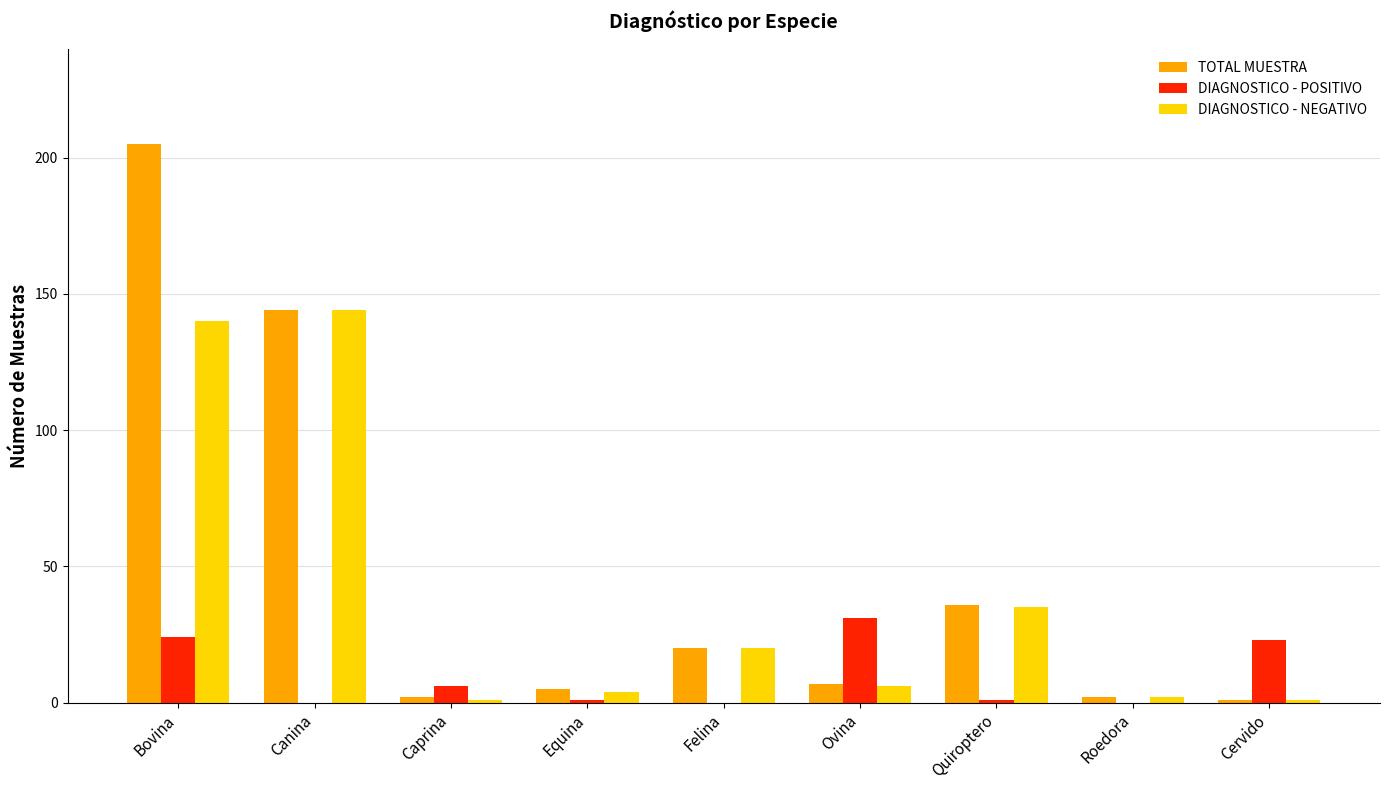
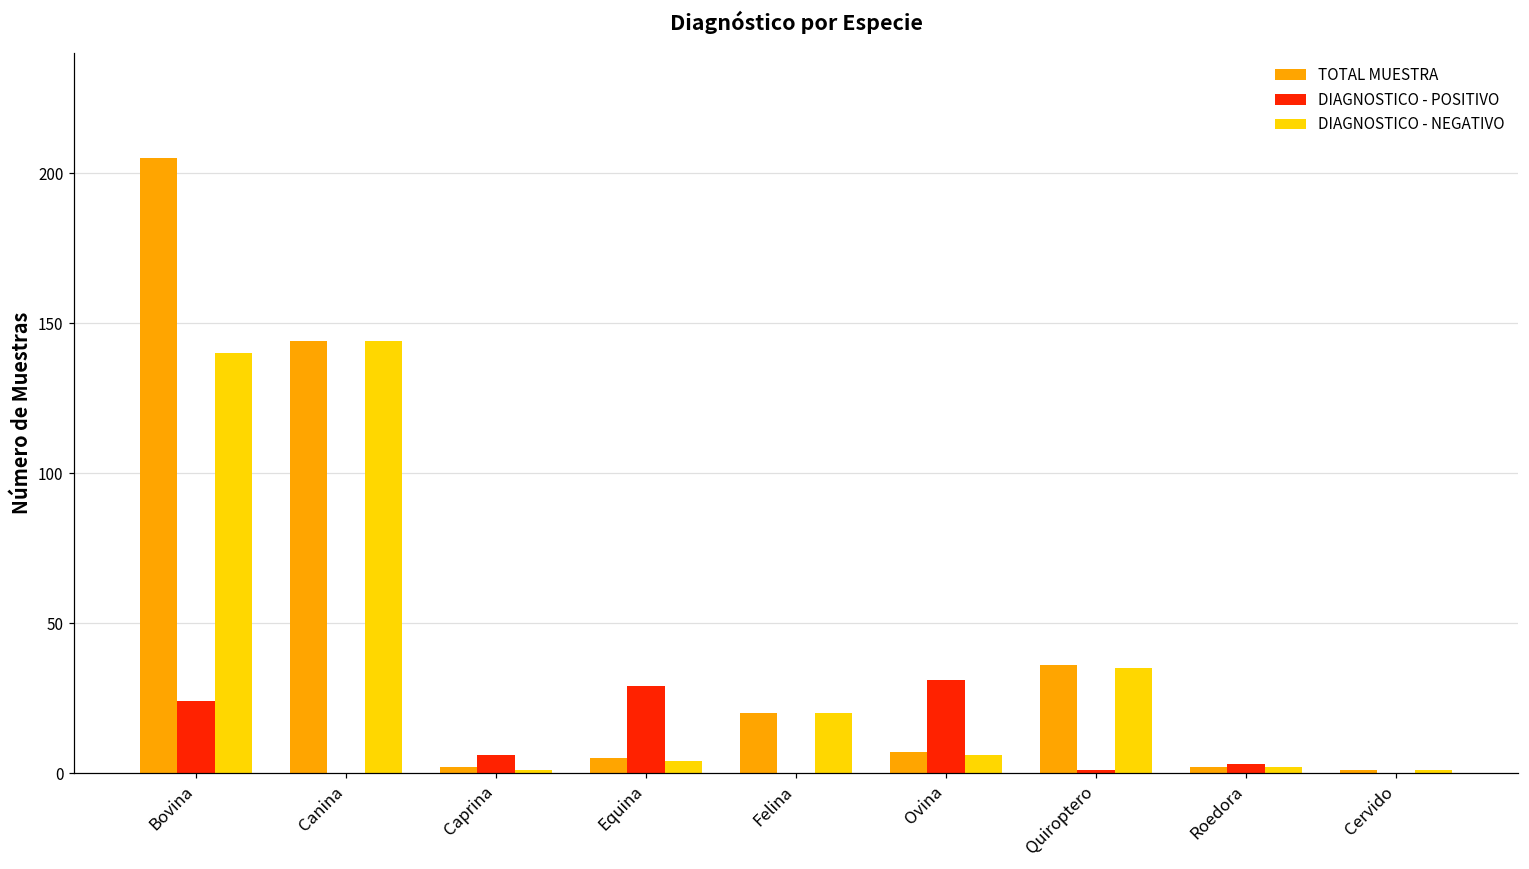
DIAGNOSTICO - POSITIVO, Equina: 1 -> 29
DIAGNOSTICO - POSITIVO, Roedora: 0 -> 3
DIAGNOSTICO - POSITIVO, Cervido: 23 -> 0
